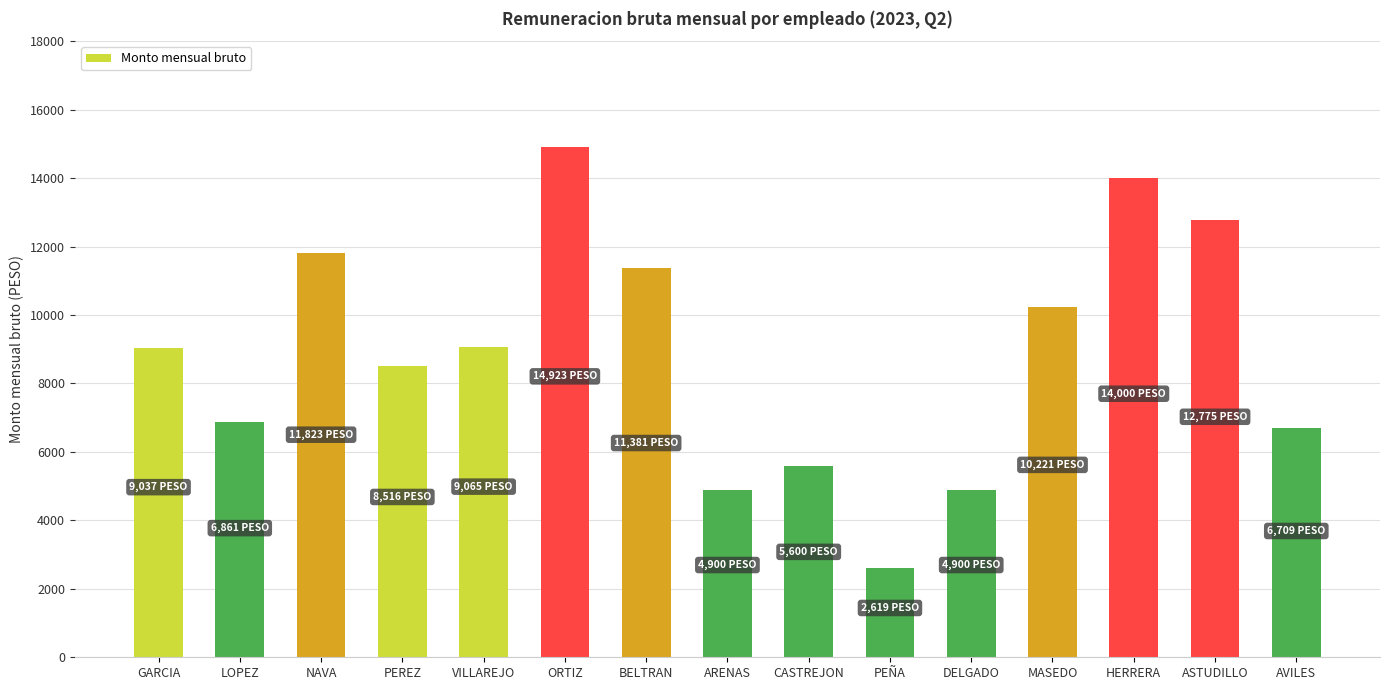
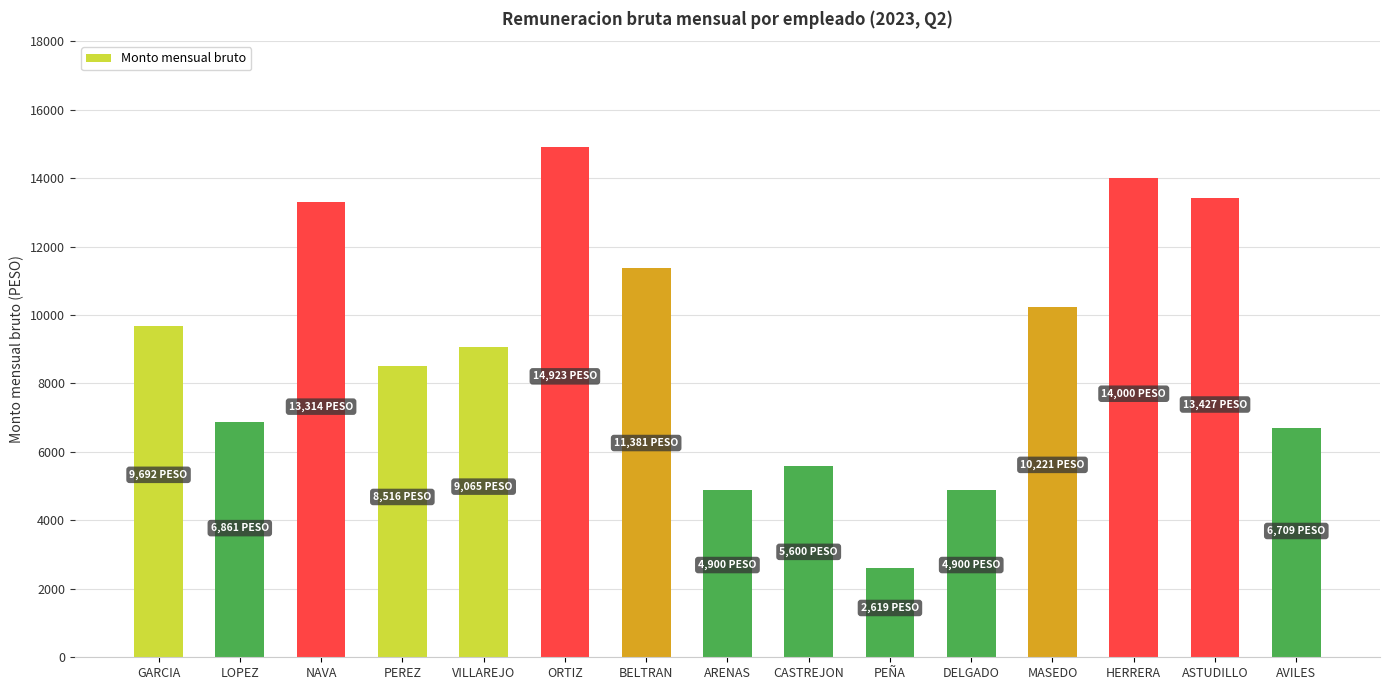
GARCIA: 9,037 -> 9,692
NAVA: 11,823 -> 13,314
ASTUDILLO: 12,775 -> 13,427
